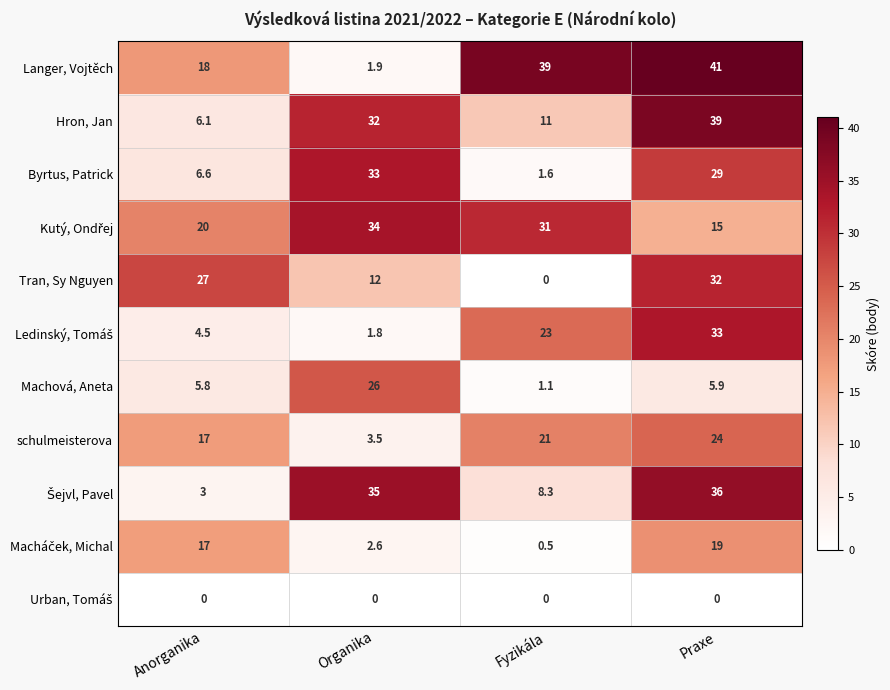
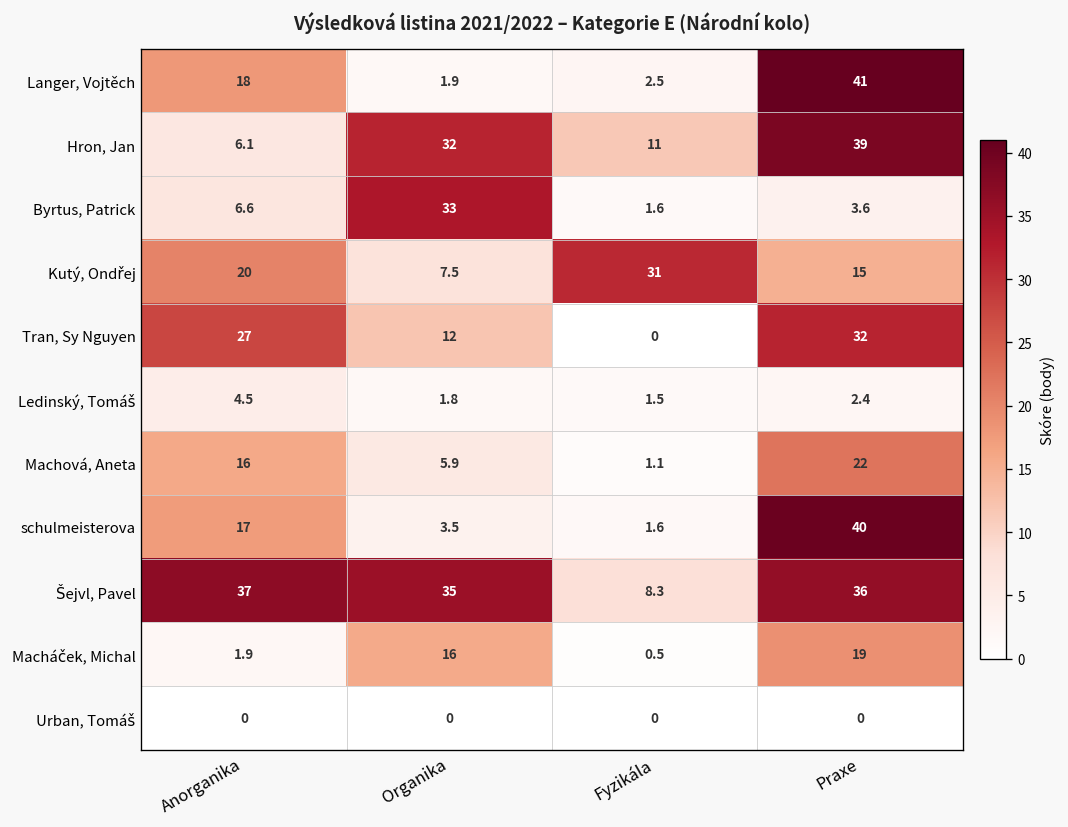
Langer, Vojtěch, Fyzikála: 39 -> 2.5
Byrtus, Patrick, Praxe: 29 -> 3.6
Kutý, Ondřej, Organika: 34 -> 7.5
Ledinský, Tomáš, Fyzikála: 23 -> 1.5
Ledinský, Tomáš, Praxe: 33 -> 2.4
Machová, Aneta, Anorganika: 5.8 -> 16
Machová, Aneta, Organika: 26 -> 5.9
Machová, Aneta, Praxe: 5.9 -> 22
schulmeisterova, Fyzikála: 21 -> 1.6
schulmeisterova, Praxe: 24 -> 40
Šejvl, Pavel, Anorganika: 3 -> 37
Macháček, Michal, Anorganika: 17 -> 1.9
Macháček, Michal, Organika: 2.6 -> 16
